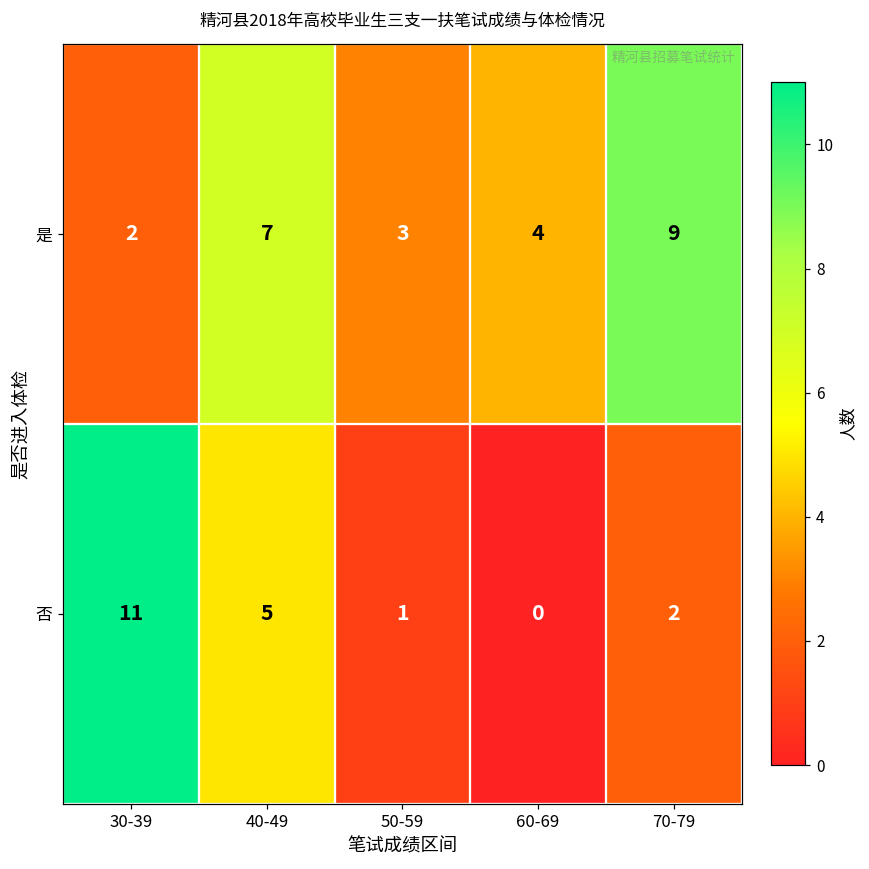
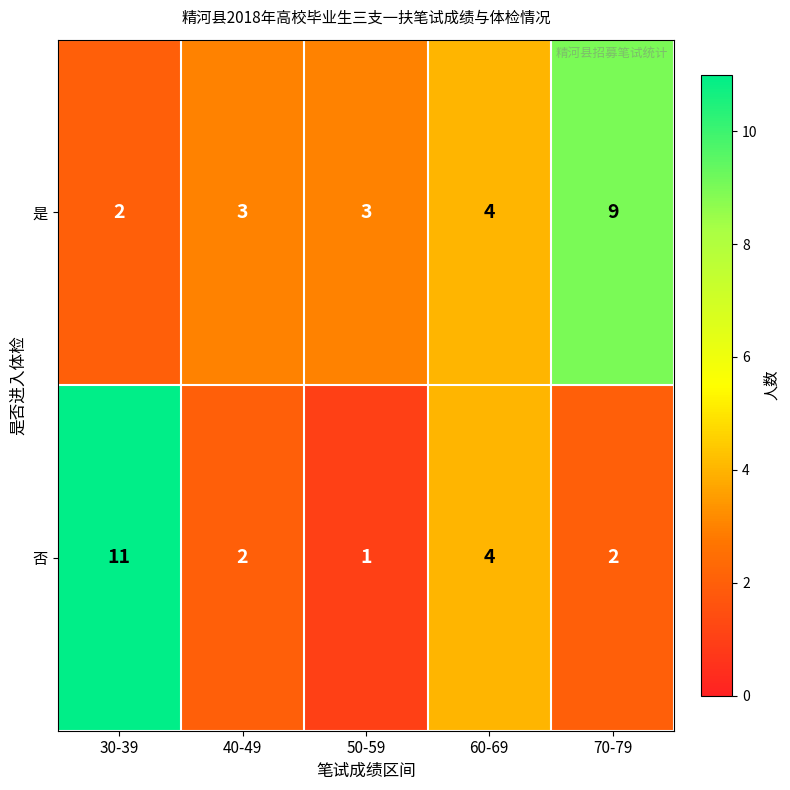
是, 40-49: 7 -> 3
否, 40-49: 5 -> 2
否, 60-69: 0 -> 4
